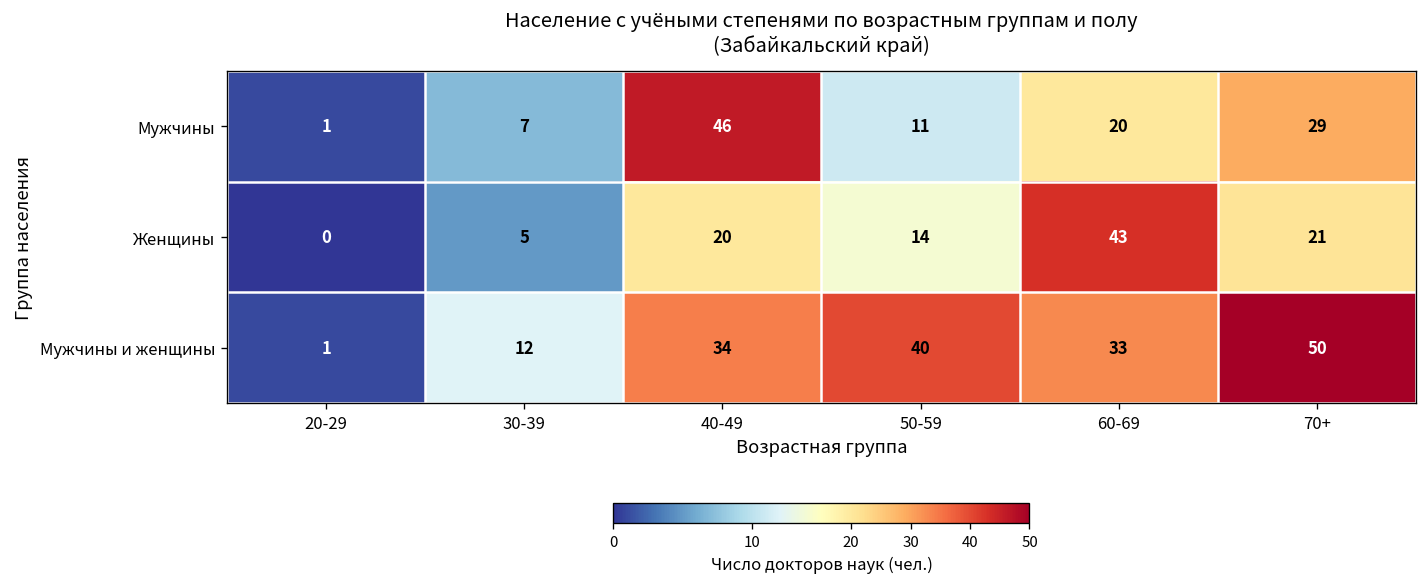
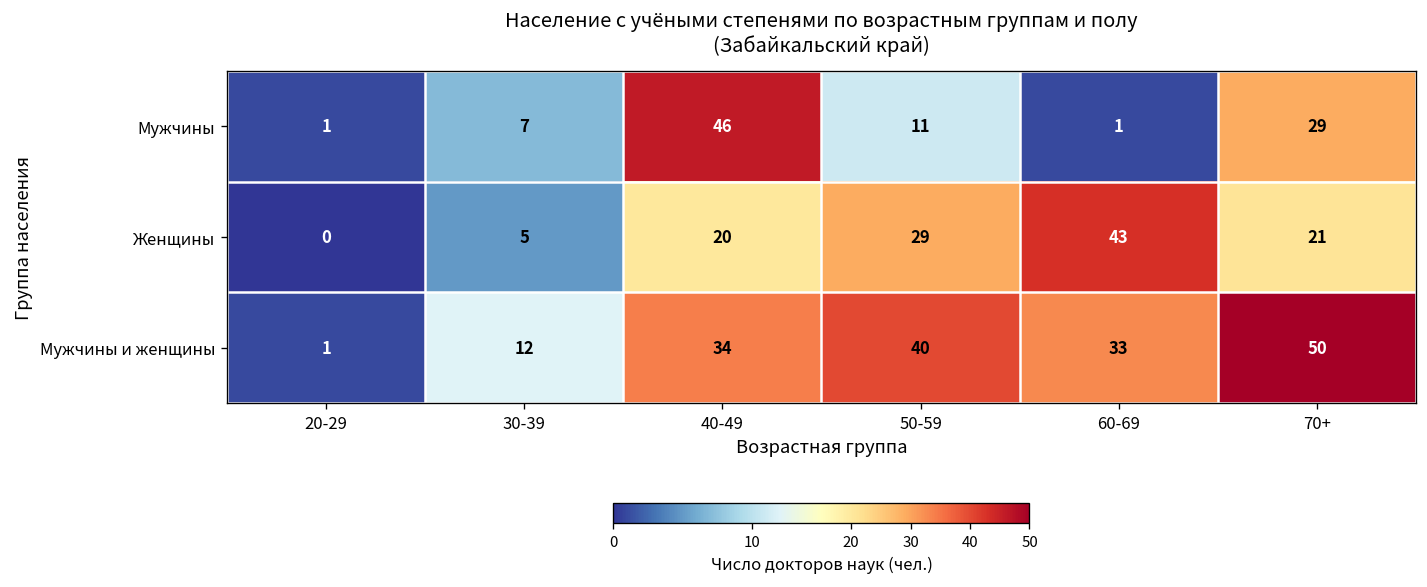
Мужчины, 60-69: 20 -> 1
Женщины, 50-59: 14 -> 29
